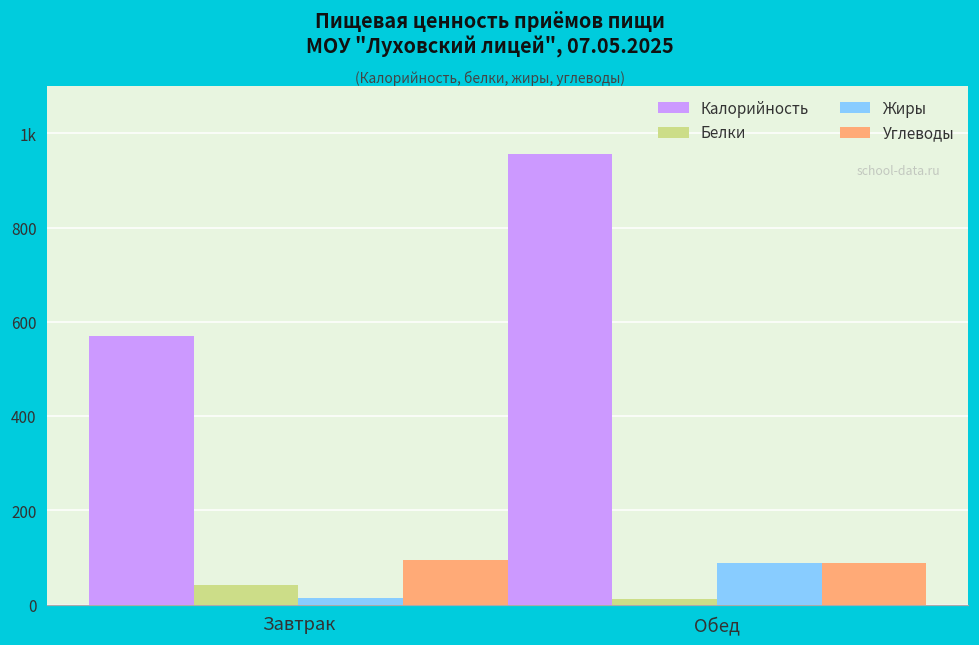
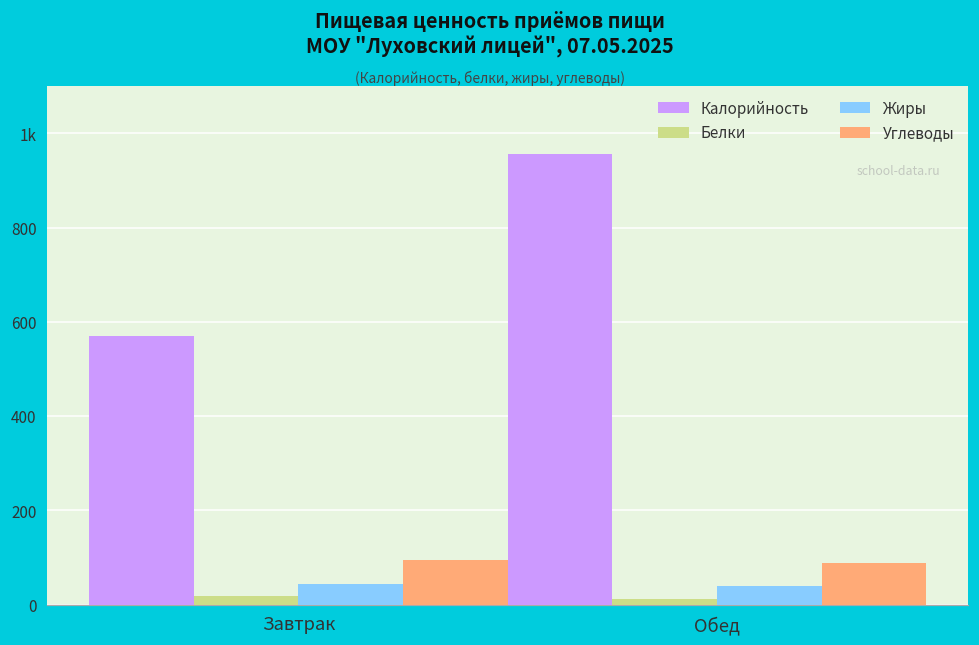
Белки, Завтрак: 40 -> 20
Жиры, Завтрак: 10 -> 40
Жиры, Обед: 90 -> 40
